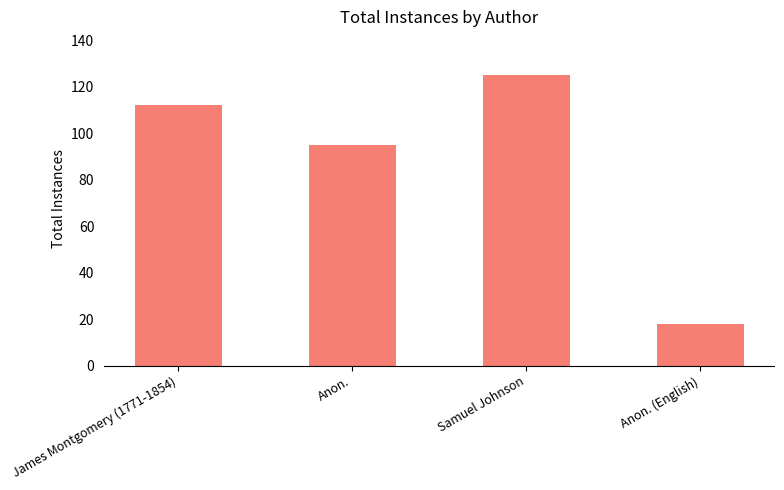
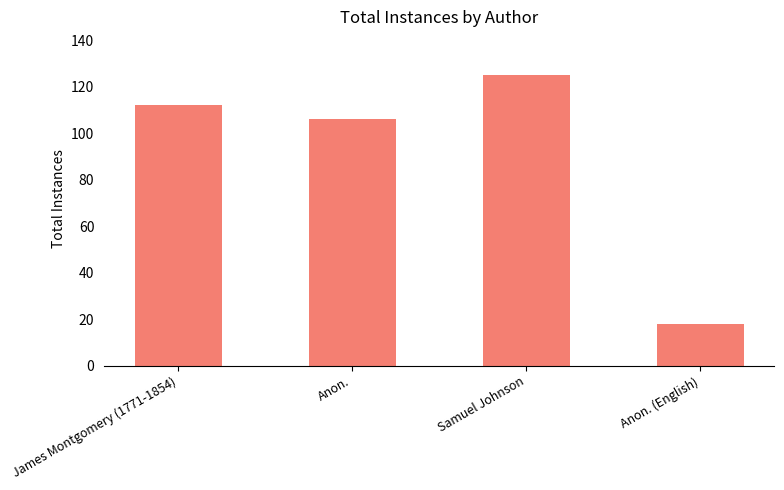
Anon.: 95 -> 106
